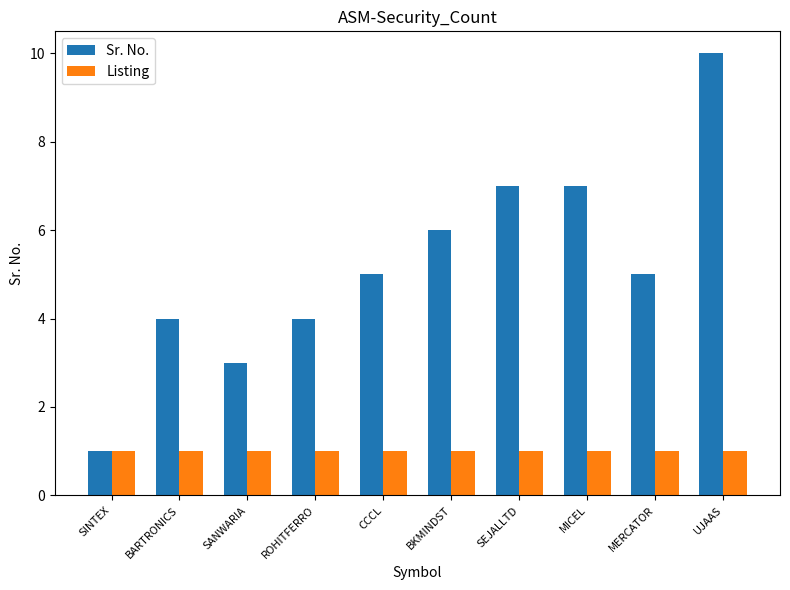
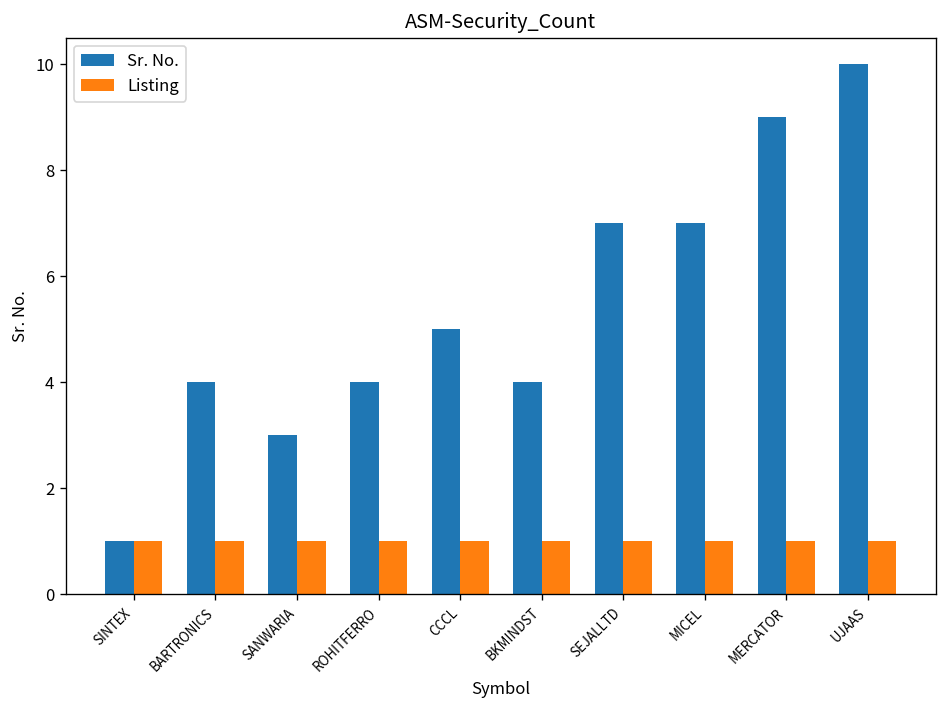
Sr. No., BKMINDST: 6 -> 4
Sr. No., MERCATOR: 5 -> 9
